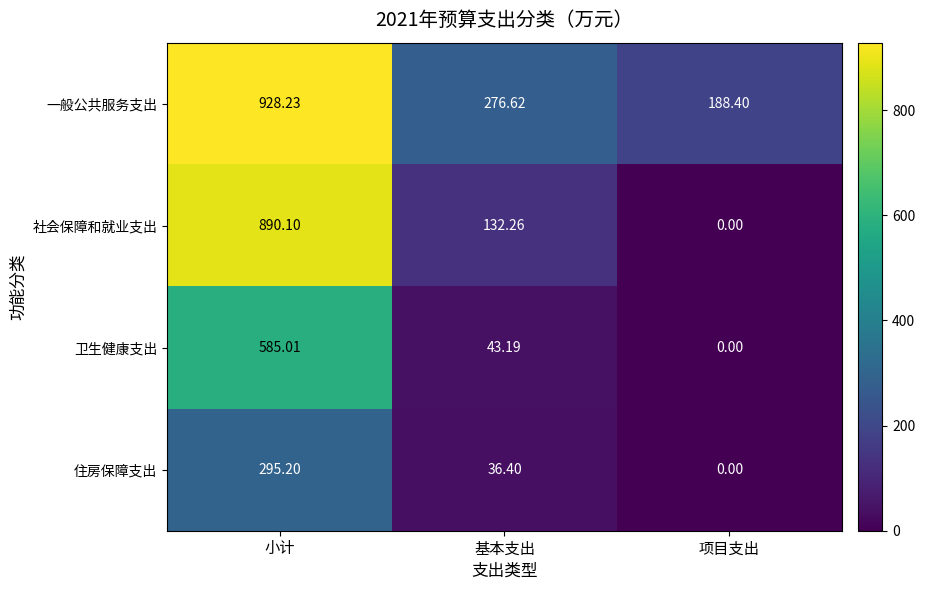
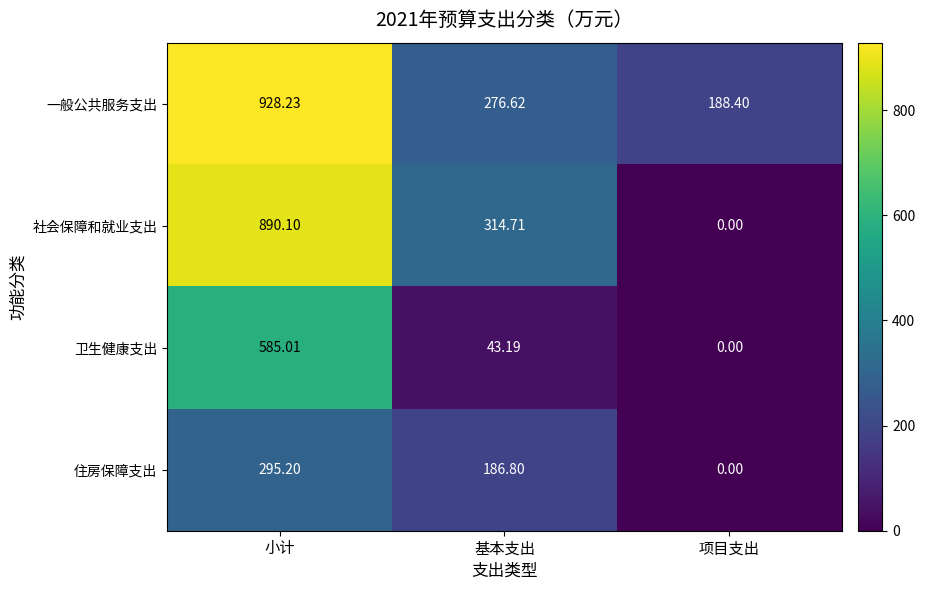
社会保障和就业支出, 基本支出: 132.26 -> 314.71
住房保障支出, 基本支出: 36.40 -> 186.80
